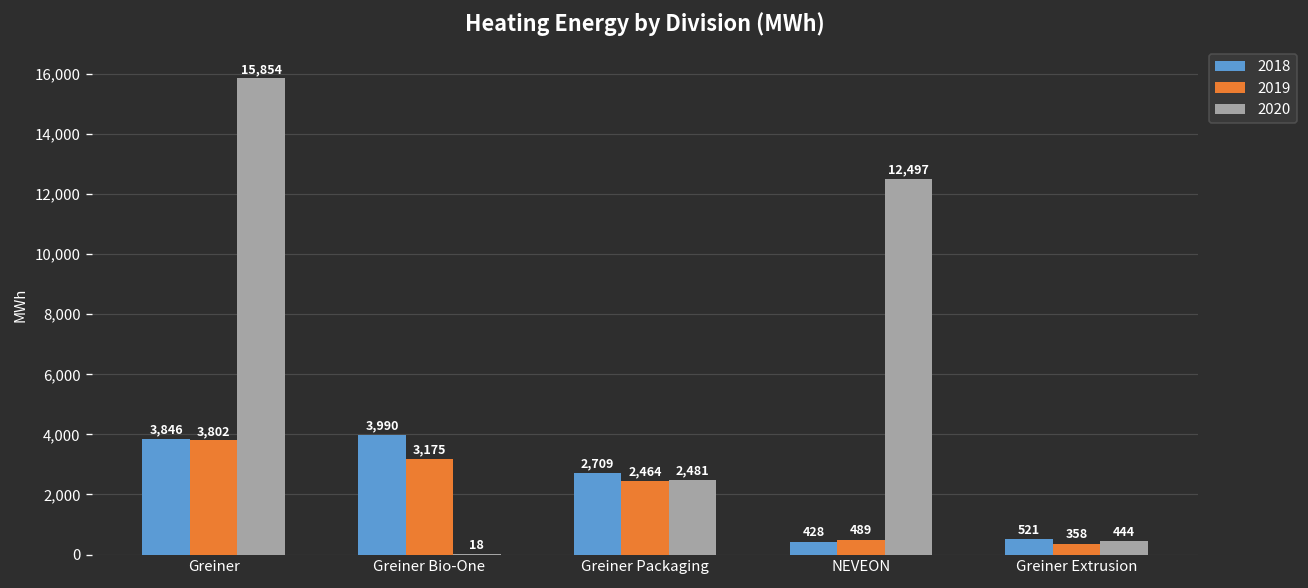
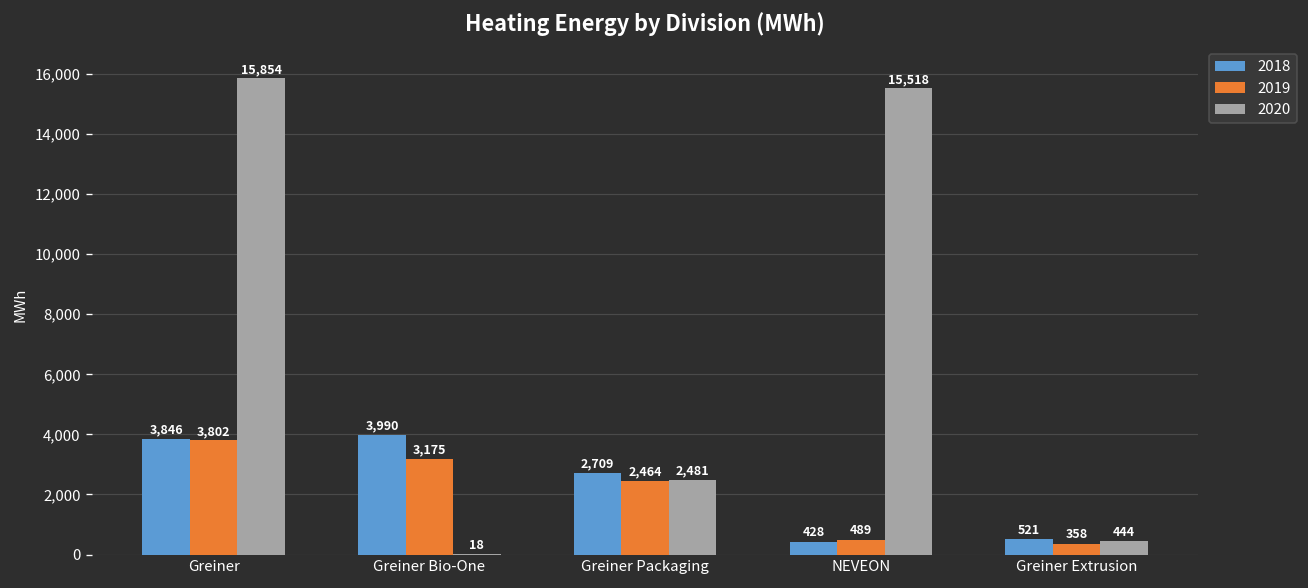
2020, NEVEON: 12,497 -> 15,518
